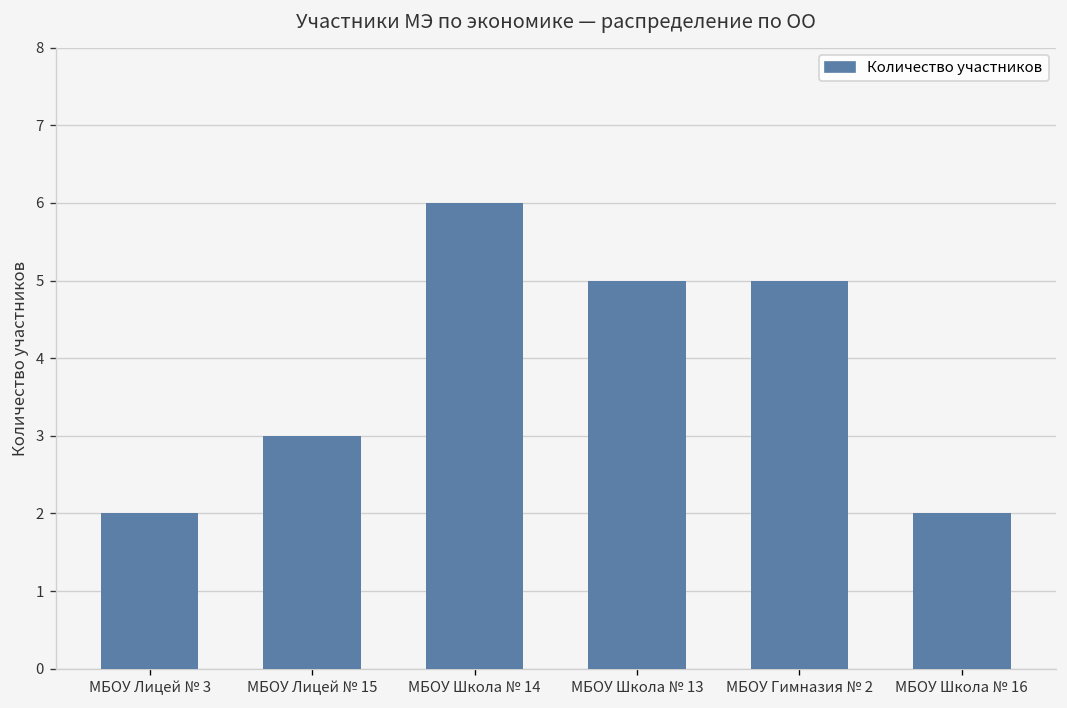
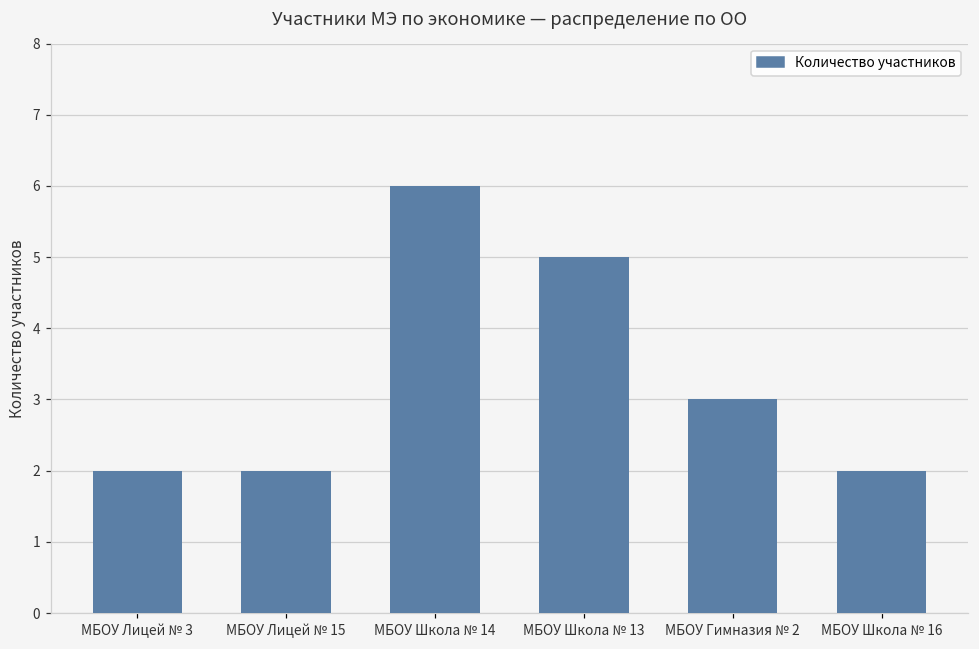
МБОУ Лицей № 15: 3 -> 2
МБОУ Гимназия № 2: 5 -> 3
